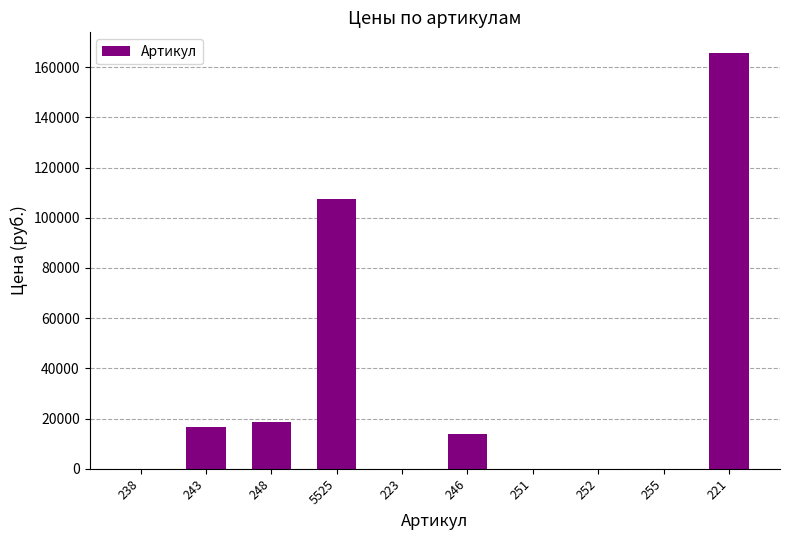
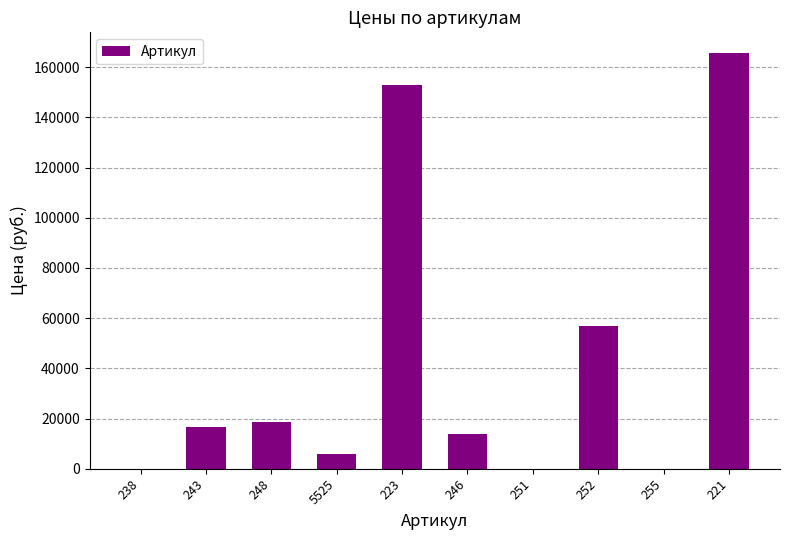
5525: 108000 -> 6000
223: 0 -> 153000
252: 0 -> 57000
